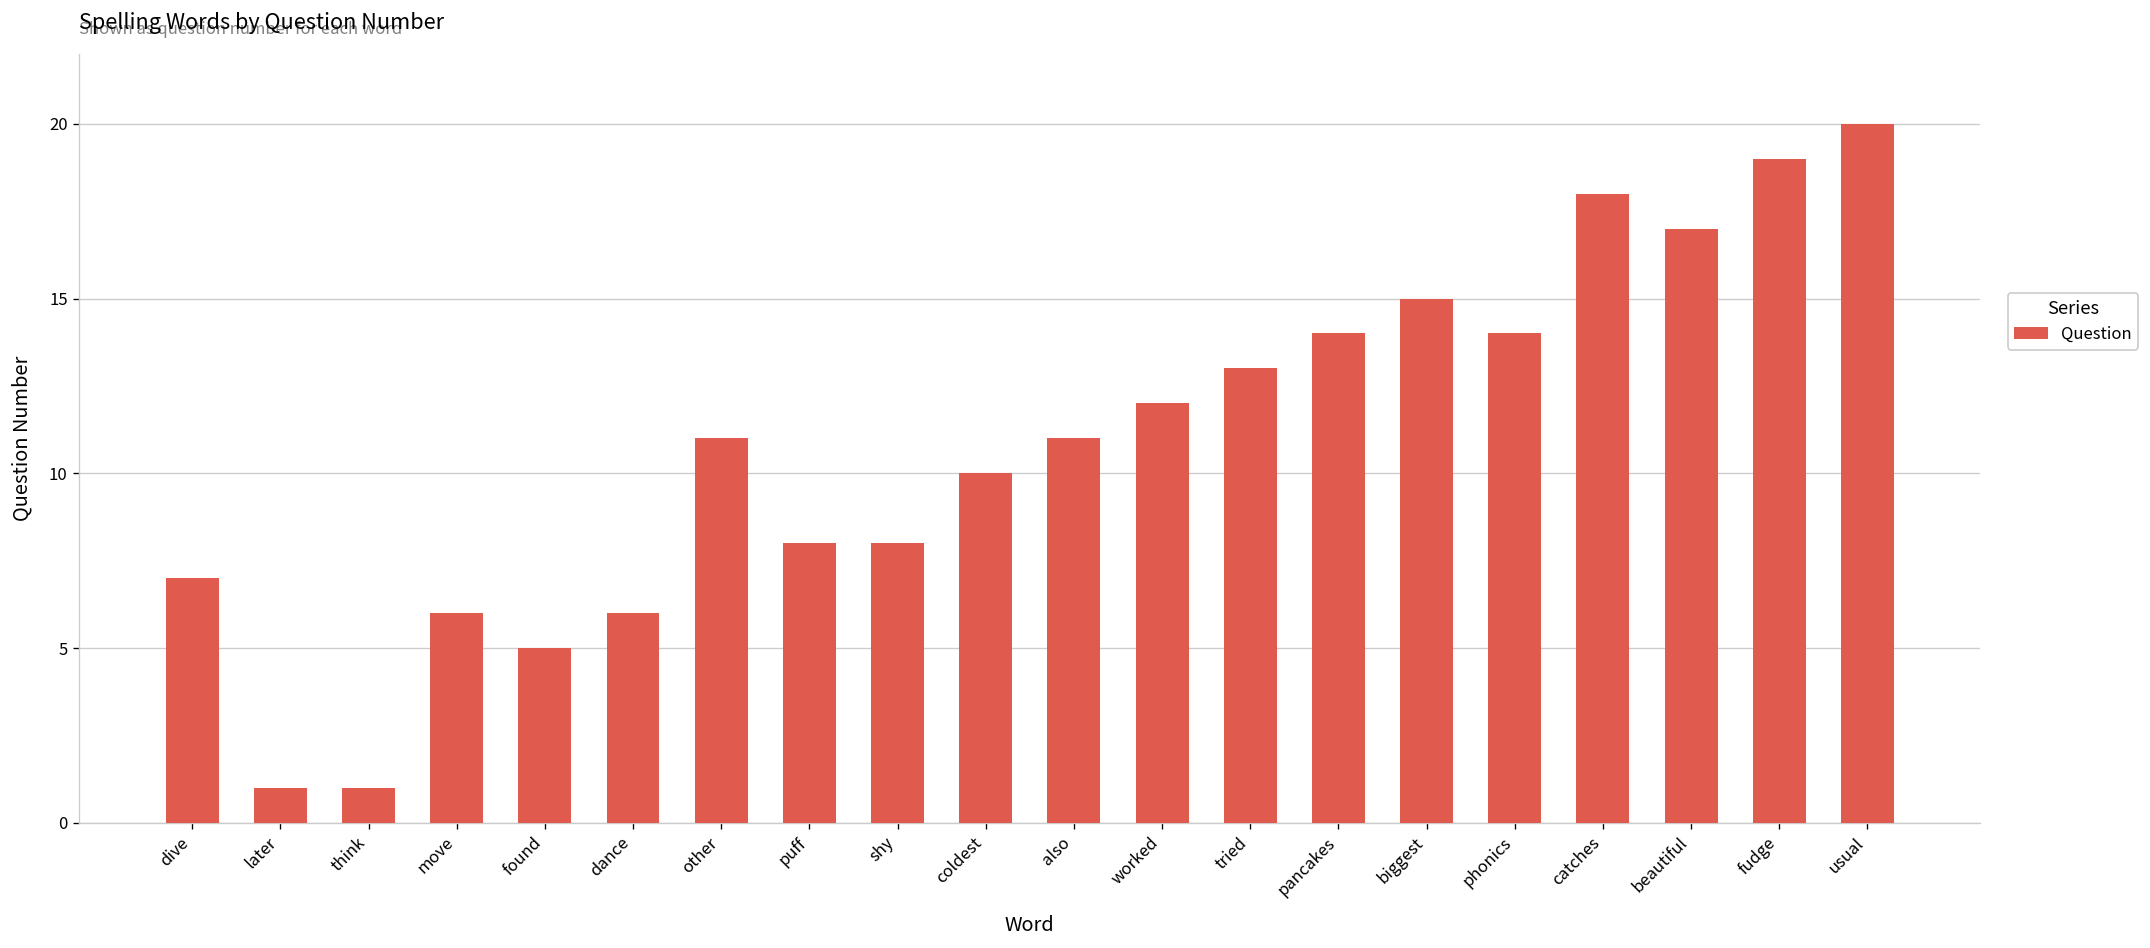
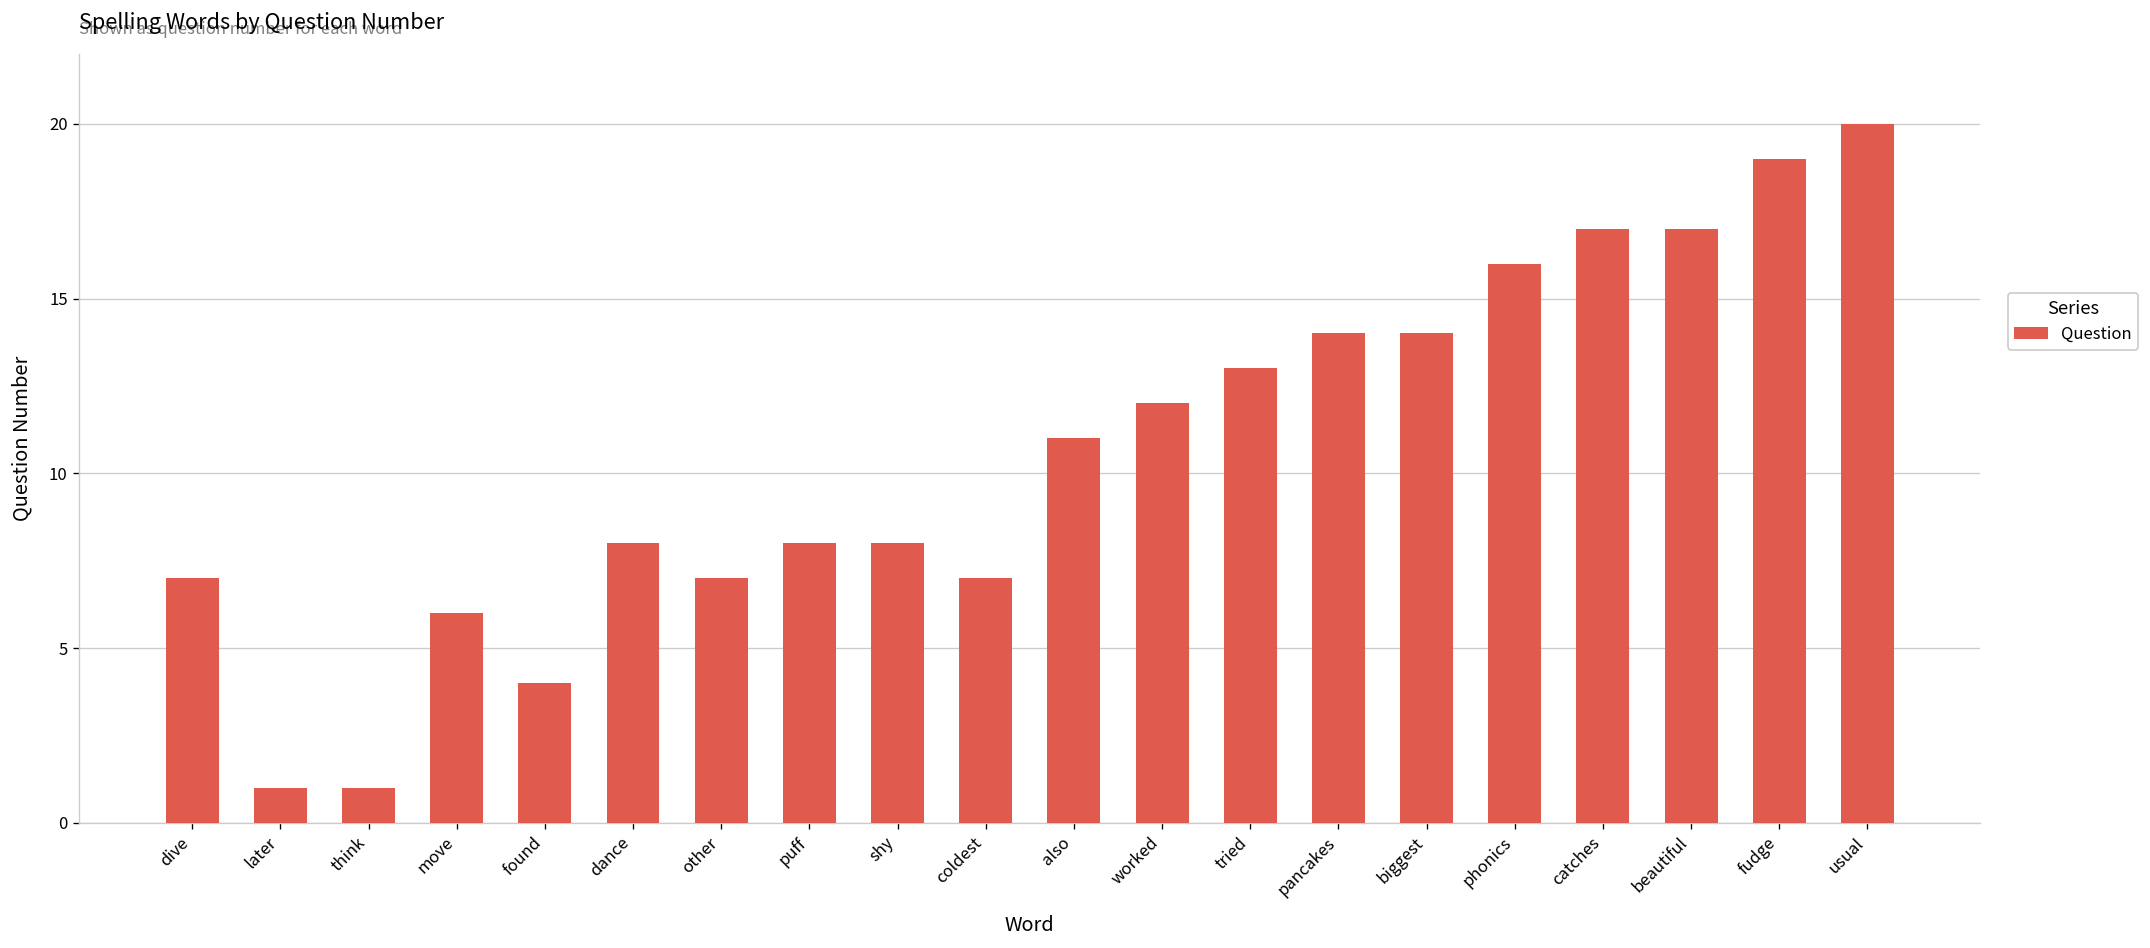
found: 5 -> 4
dance: 6 -> 8
other: 11 -> 7
coldest: 10 -> 7
biggest: 15 -> 14
phonics: 14 -> 16
catches: 18 -> 17
